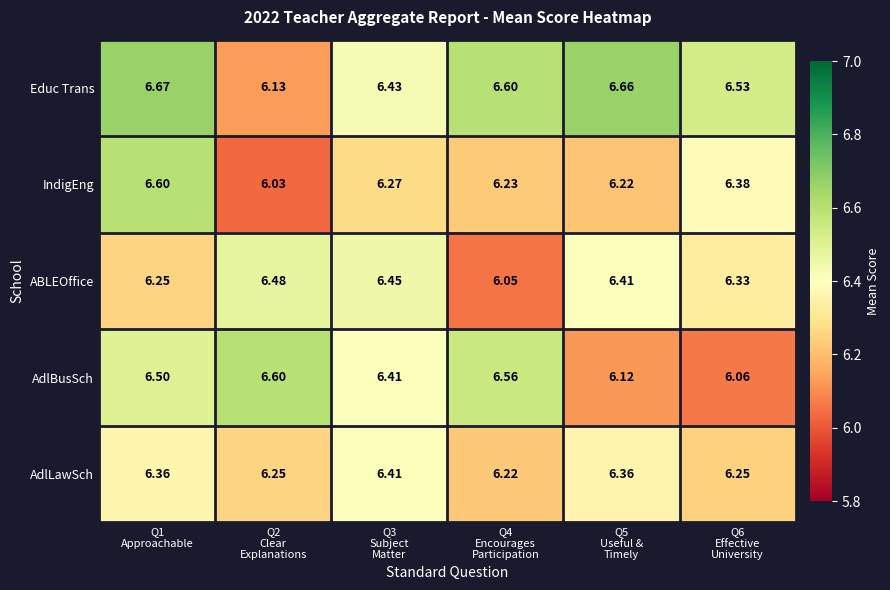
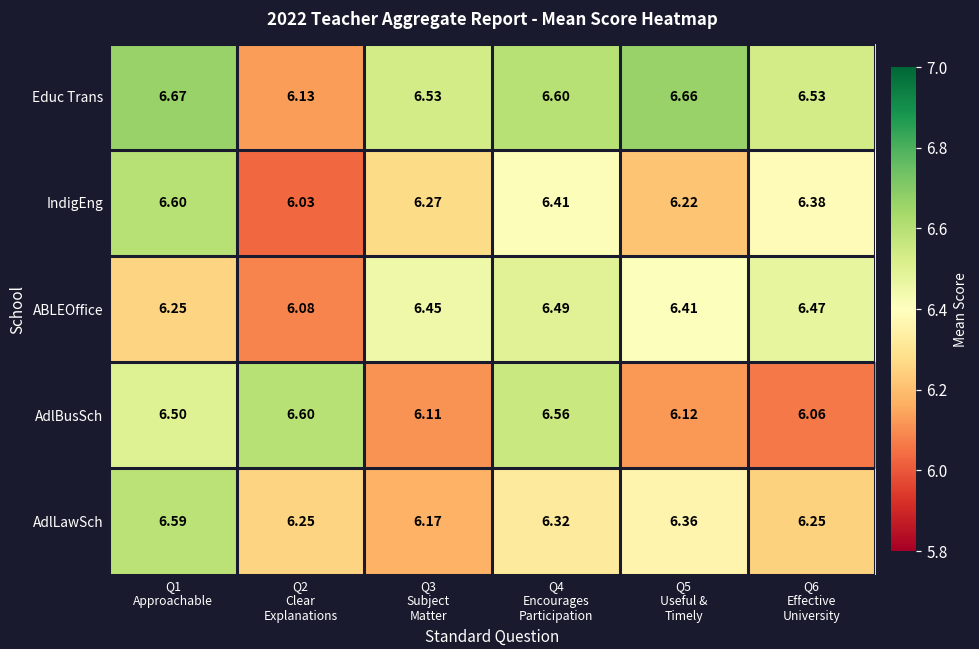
Educ Trans, Q3 Subject Matter: 6.43 -> 6.53
IndigEng, Q4 Encourages Participation: 6.23 -> 6.41
ABLEOffice, Q2 Clear Explanations: 6.48 -> 6.08
ABLEOffice, Q4 Encourages Participation: 6.05 -> 6.49
ABLEOffice, Q6 Effective University: 6.33 -> 6.47
AdlBusSch, Q3 Subject Matter: 6.41 -> 6.11
AdlLawSch, Q1 Approachable: 6.36 -> 6.59
AdlLawSch, Q3 Subject Matter: 6.41 -> 6.17
AdlLawSch, Q4 Encourages Participation: 6.22 -> 6.32
